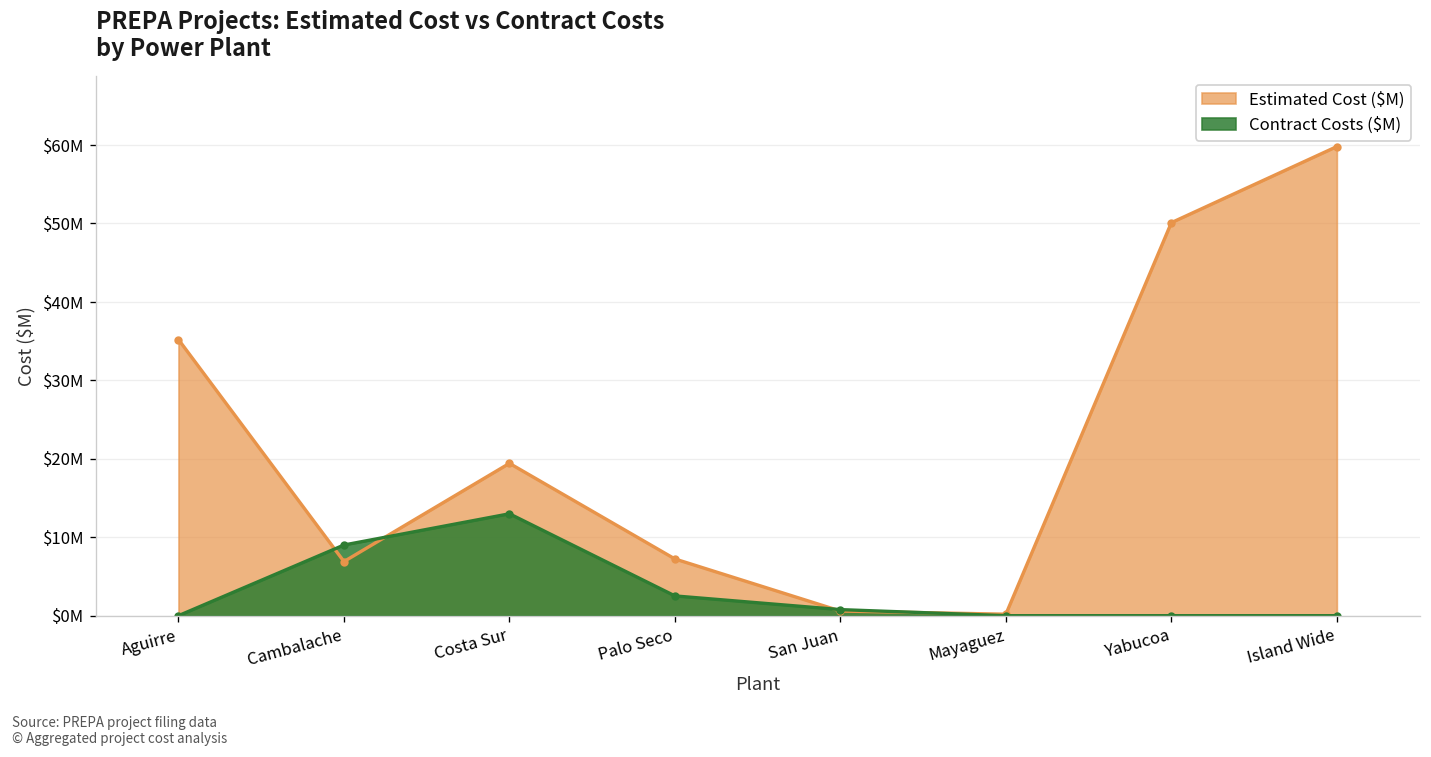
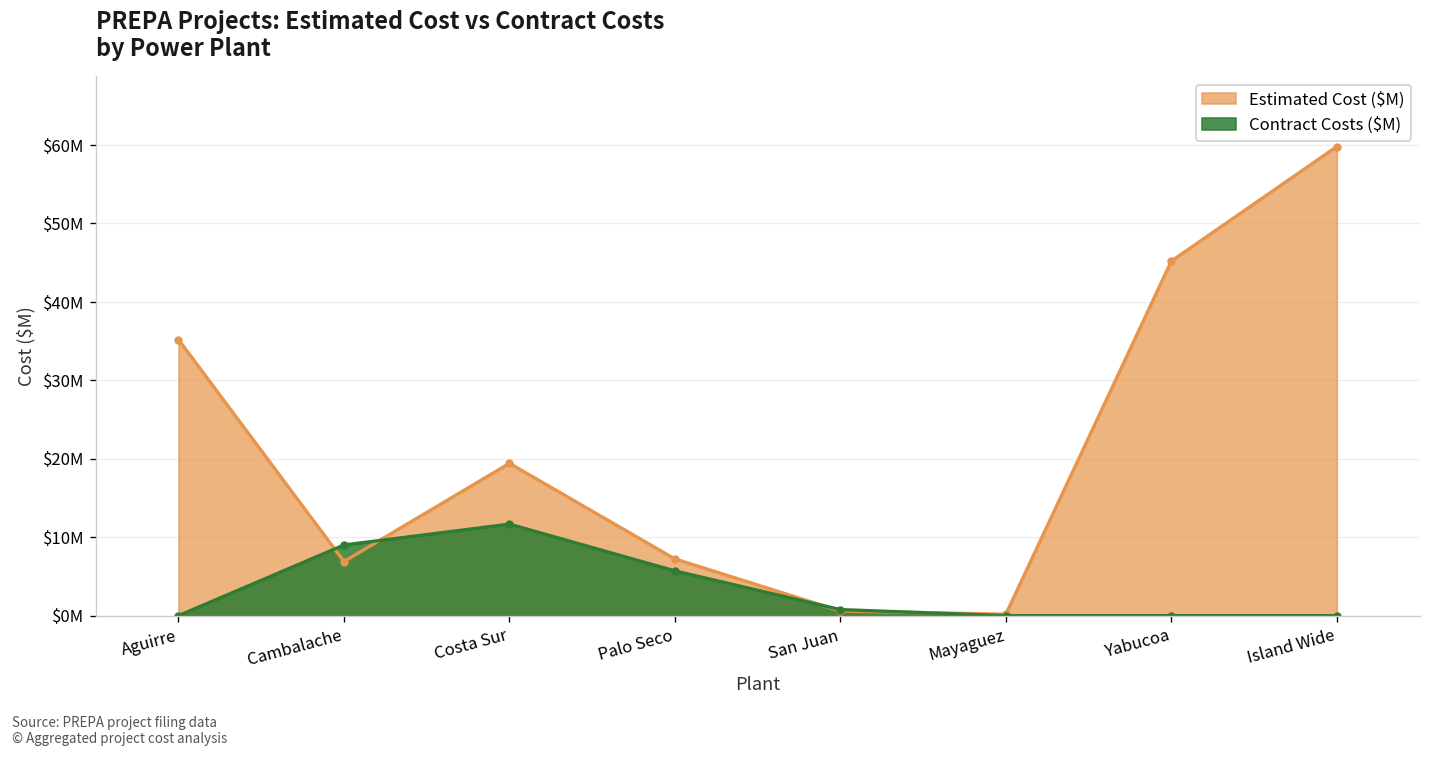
Contract Costs ($M), Costa Sur: $13000000 -> $12000000
Contract Costs ($M), Palo Seco: $3000000 -> $6000000
Estimated Cost ($M), Yabucoa: $50000000 -> $45000000
